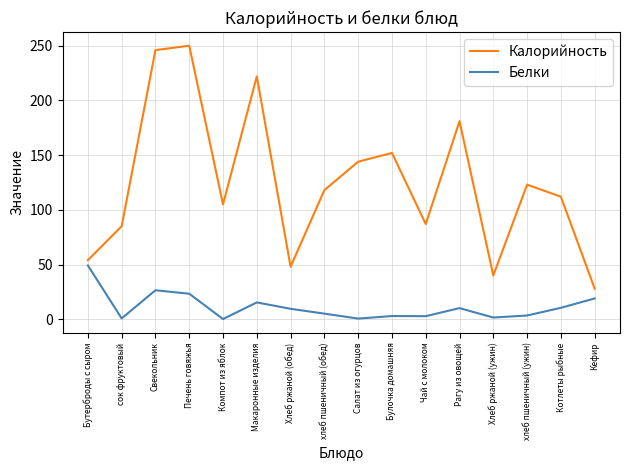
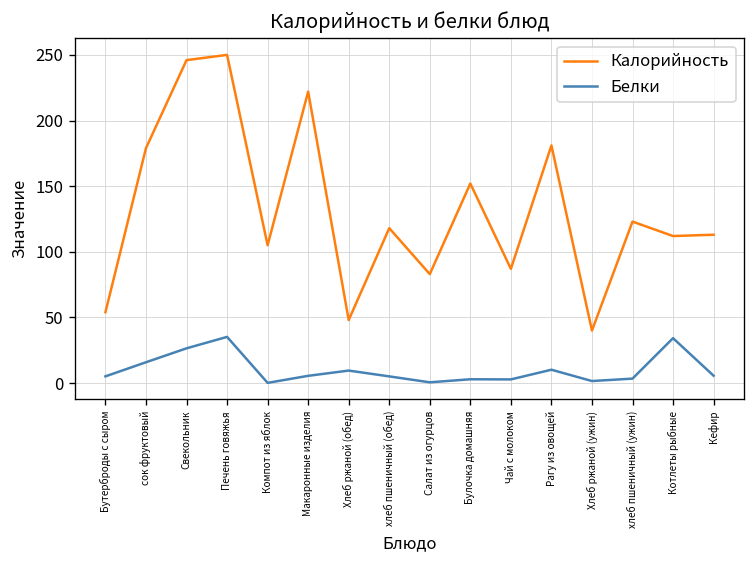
Белки, Бутерброды с сыром: 49 -> 5
Калорийность, сок фруктовый: 85 -> 179
Белки, сок фруктовый: 1 -> 16
Белки, Печень говяжья: 23 -> 35
Белки, Макаронные изделия: 15 -> 6
Калорийность, Салат из огурцов: 144 -> 83
Белки, Котлеты рыбные: 10 -> 34
Калорийность, Кефир: 28 -> 113
Белки, Кефир: 19 -> 6
